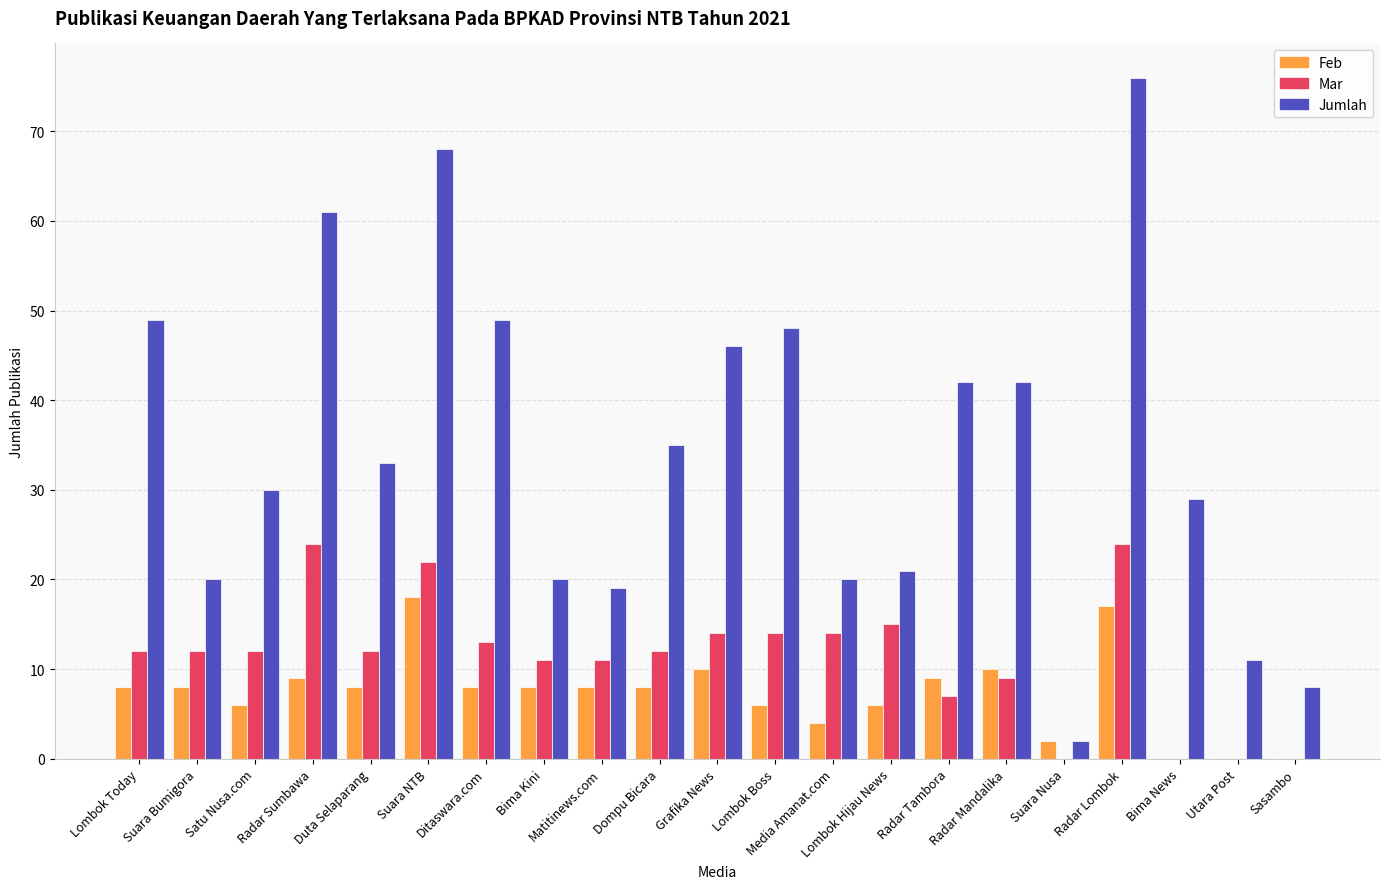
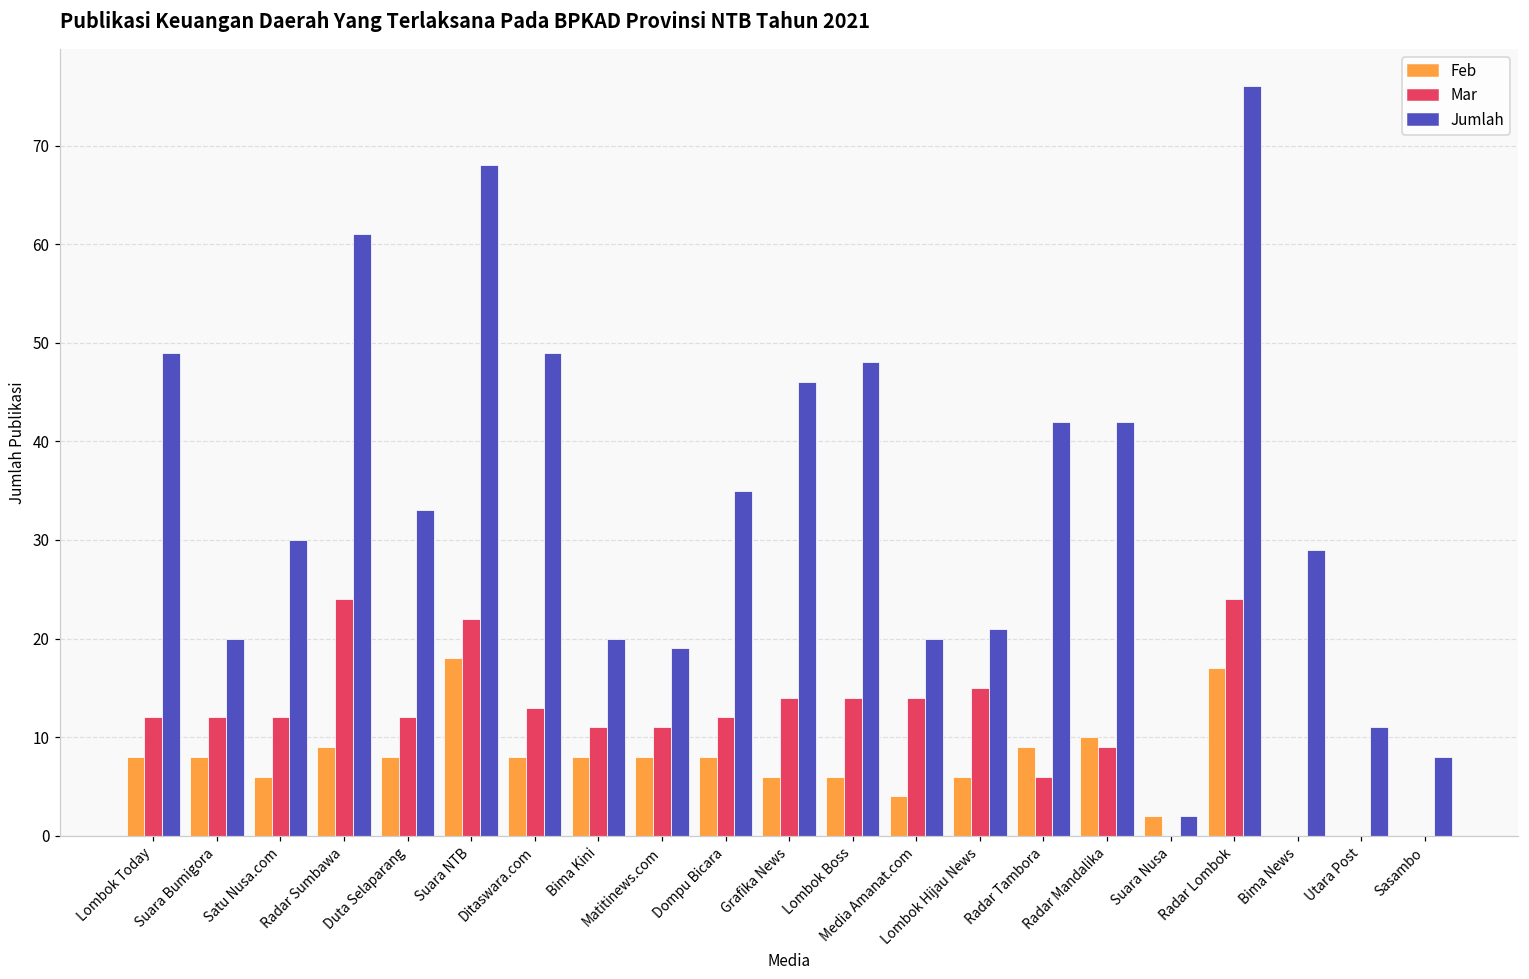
Feb, Grafika News: 10 -> 6
Mar, Radar Tambora: 7 -> 6
